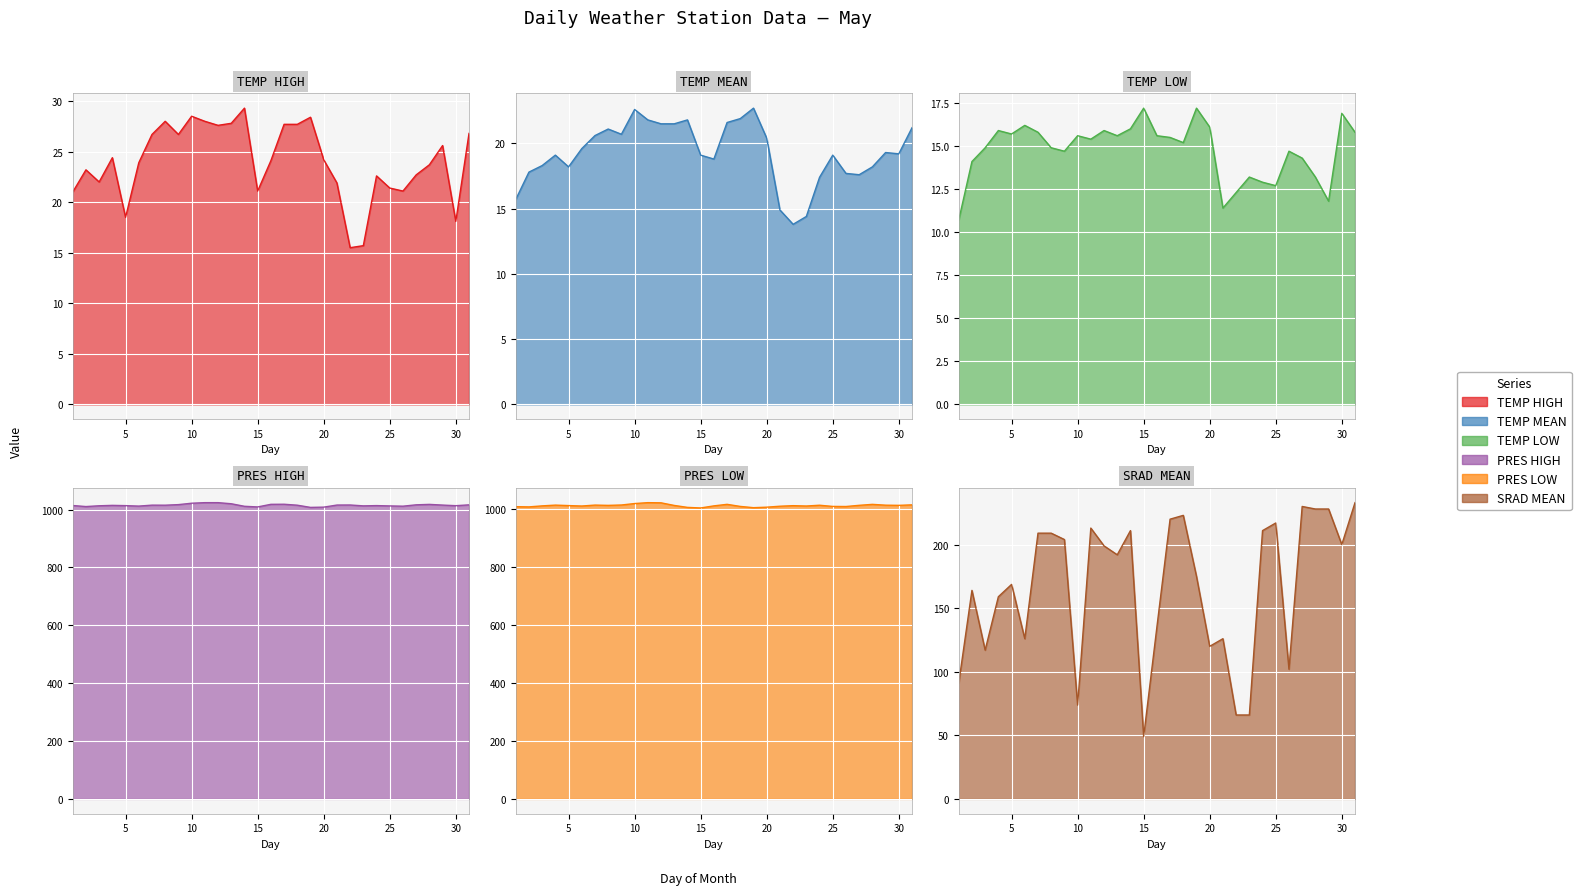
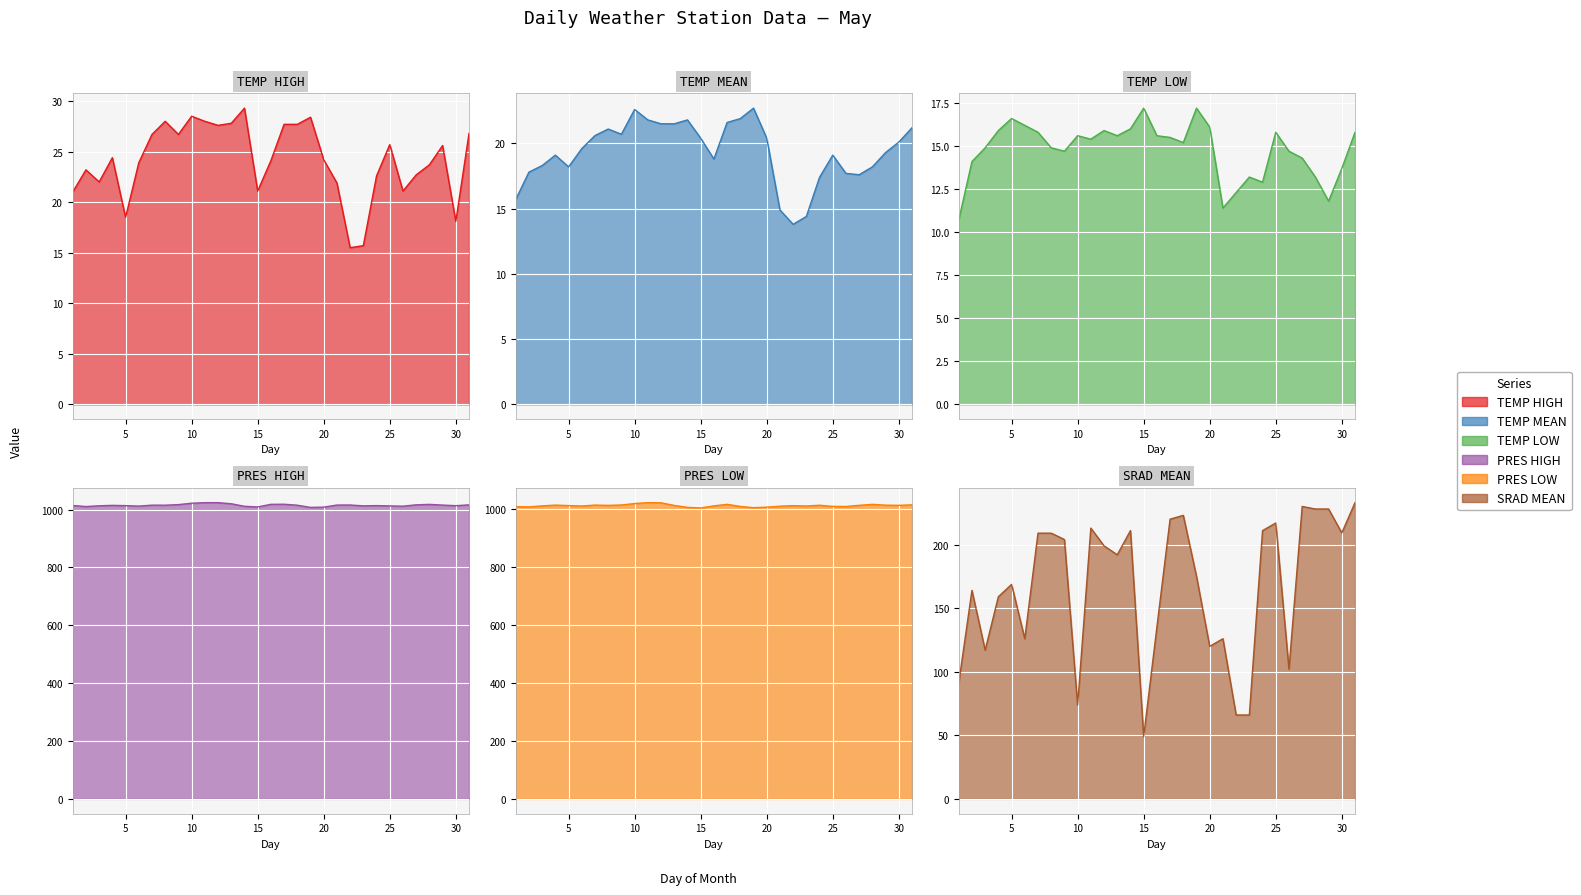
TEMP HIGH, 25: 21.4 -> 25.7
TEMP MEAN, 15: 19.1 -> 20.4
TEMP MEAN, 30: 19.2 -> 20.1
TEMP LOW, 5: 15.7 -> 16.6
TEMP LOW, 25: 12.7 -> 15.8
TEMP LOW, 30: 16.9 -> 13.7
SRAD MEAN, 30: 200 -> 209
